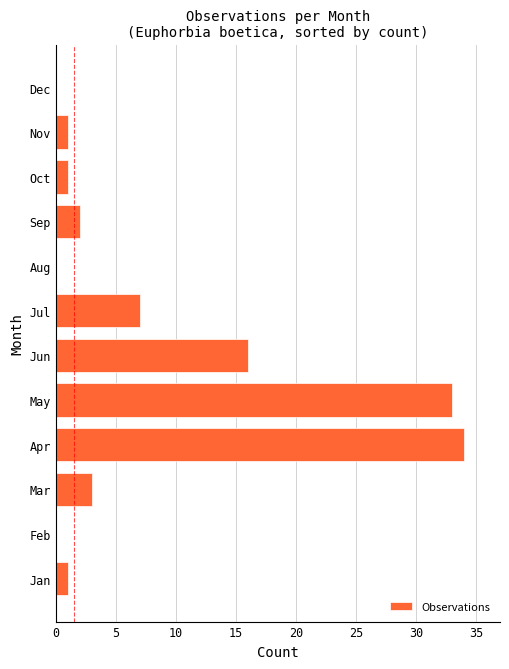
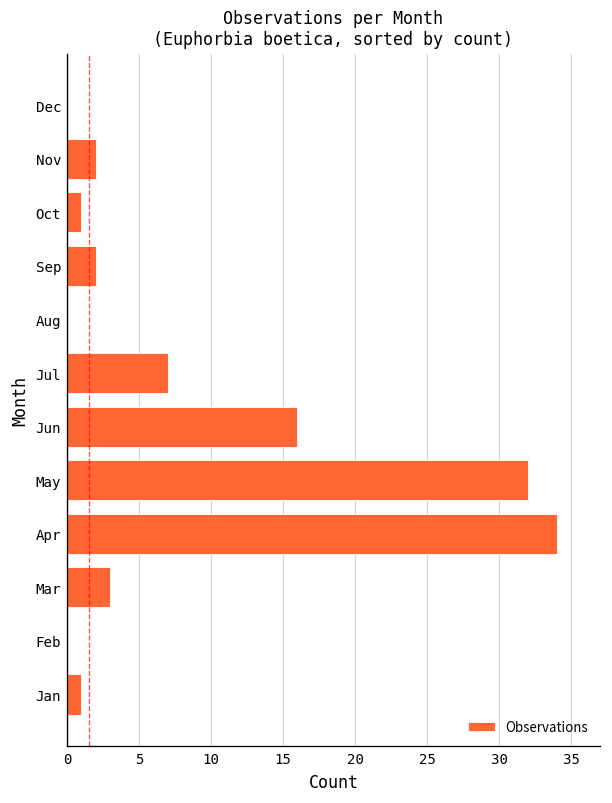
Nov: 1 -> 2
May: 33 -> 32
